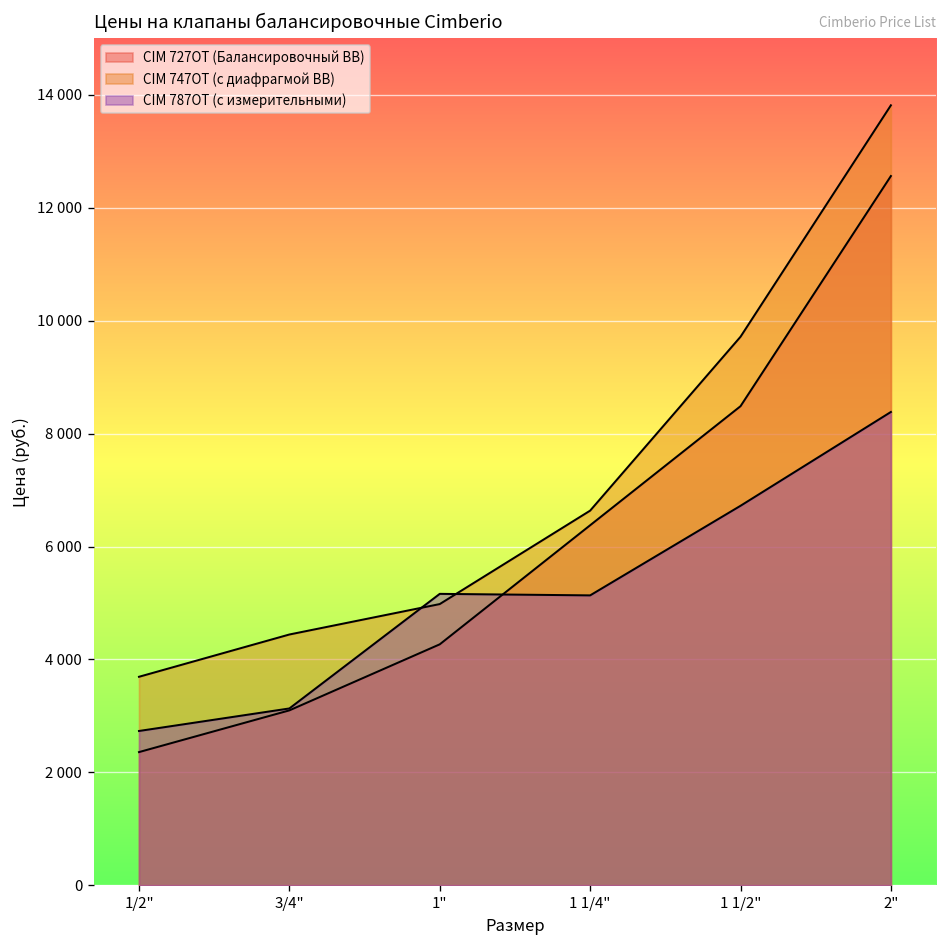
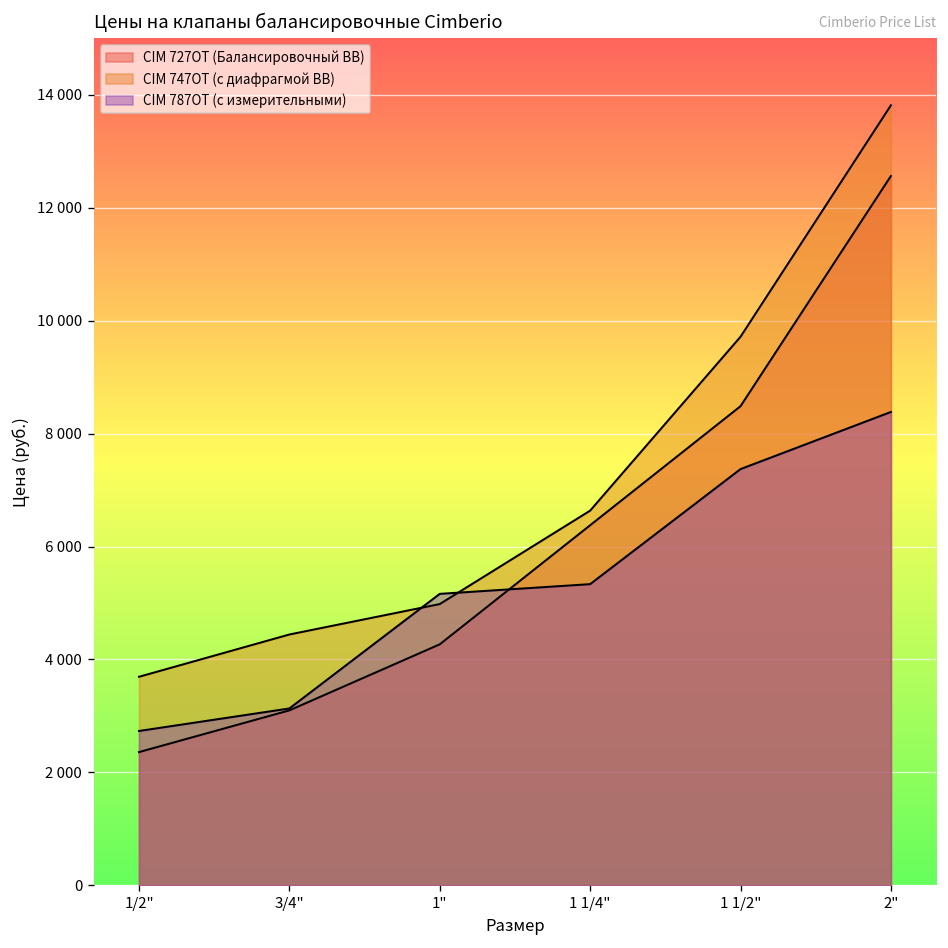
CIM 787OT (с измерительными), 1 1/4": 5100 -> 5300
CIM 787OT (с измерительными), 1 1/2": 6700 -> 7400
